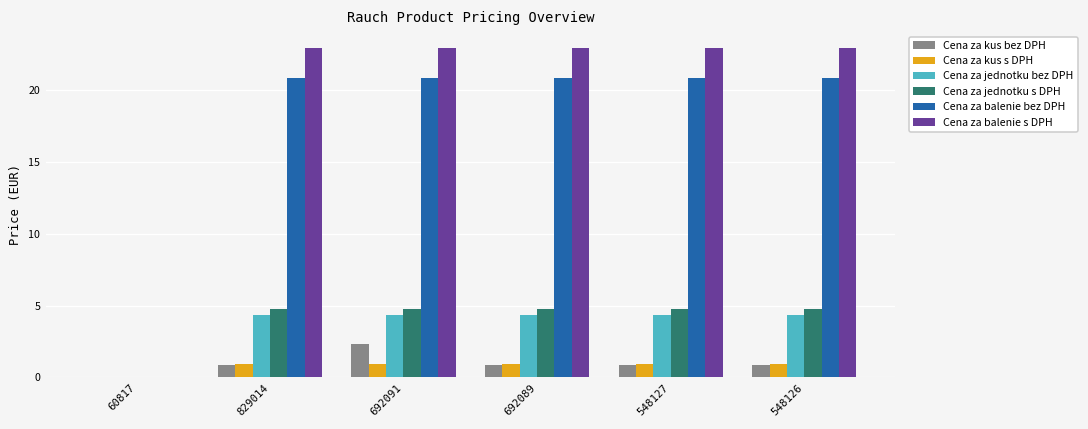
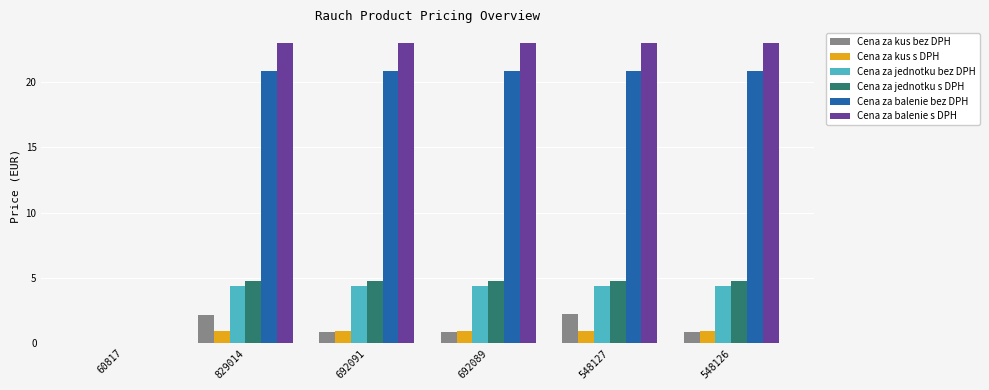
Cena za kus bez DPH, 829014: 0.9 -> 2.2
Cena za kus bez DPH, 692091: 2.3 -> 0.9
Cena za kus bez DPH, 548127: 0.9 -> 2.3
